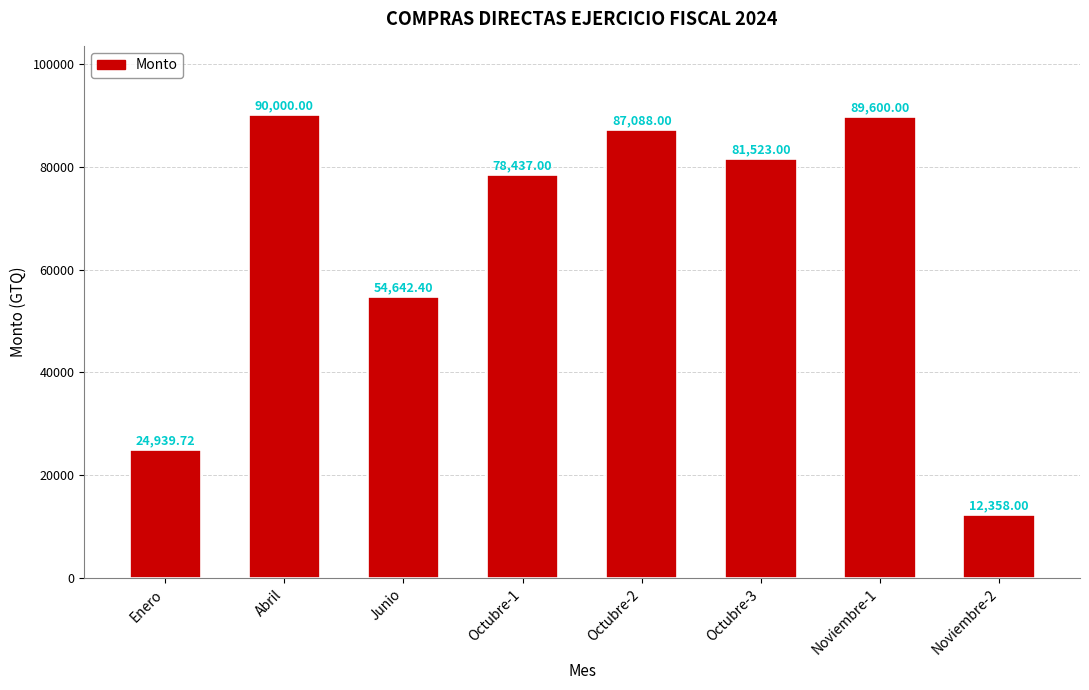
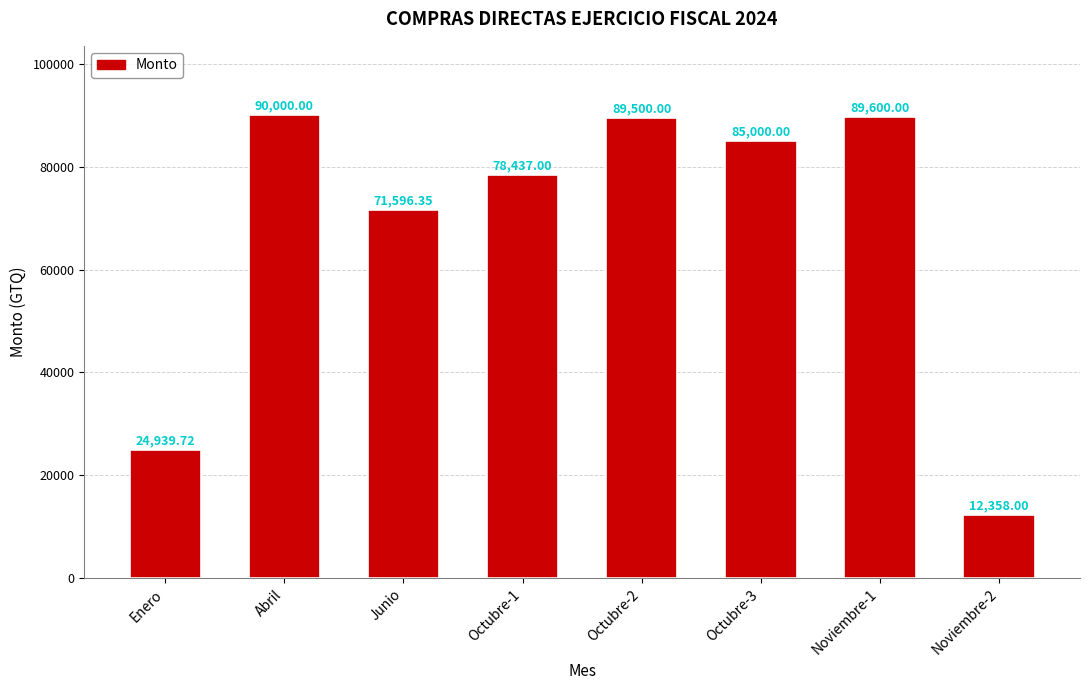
Junio: 54,642.40 -> 71,596.35
Octubre-2: 87,088.00 -> 89,500.00
Octubre-3: 81,523.00 -> 85,000.00
